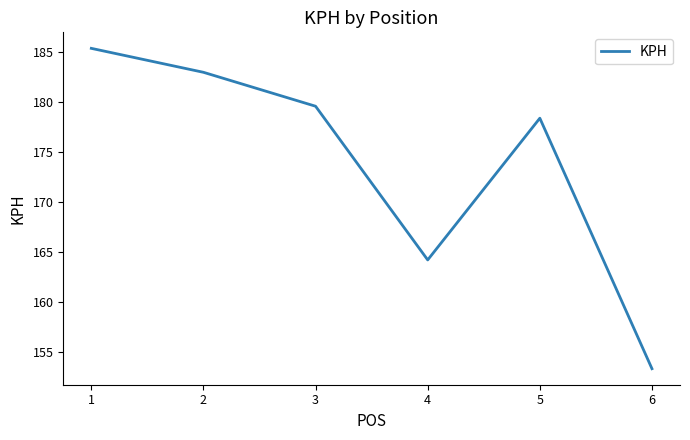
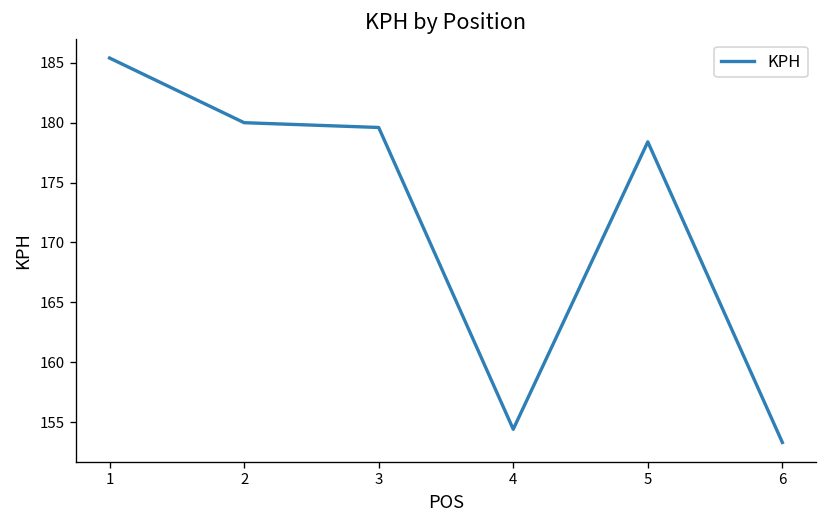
2: 183 -> 180
4: 164 -> 154
